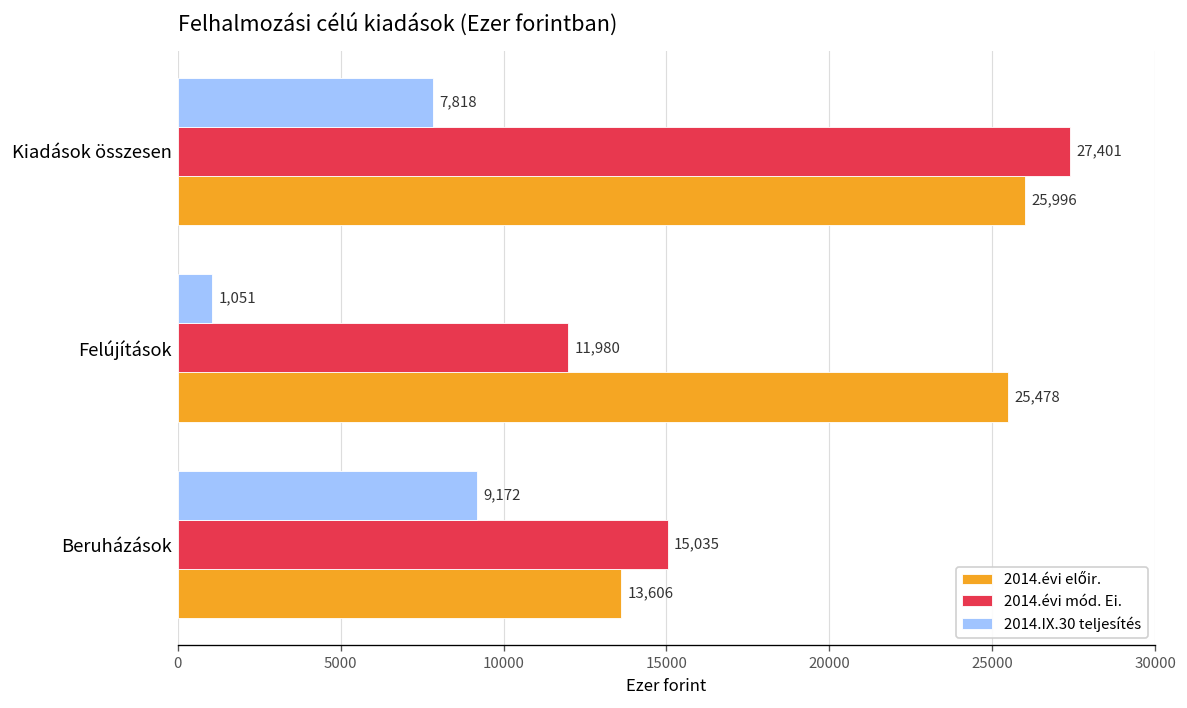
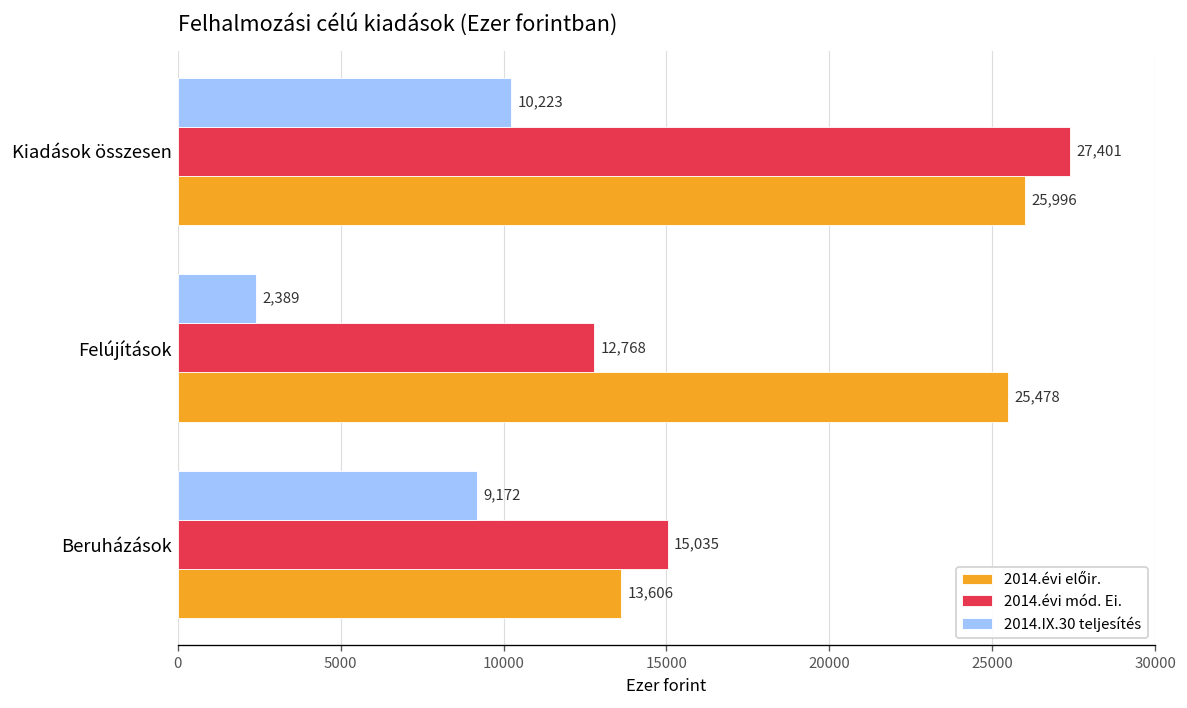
2014.IX.30 teljesítés, Kiadások összesen: 7,818 -> 10,223
2014.IX.30 teljesítés, Felújítások: 1,051 -> 2,389
2014.évi mód. Ei., Felújítások: 11,980 -> 12,768
